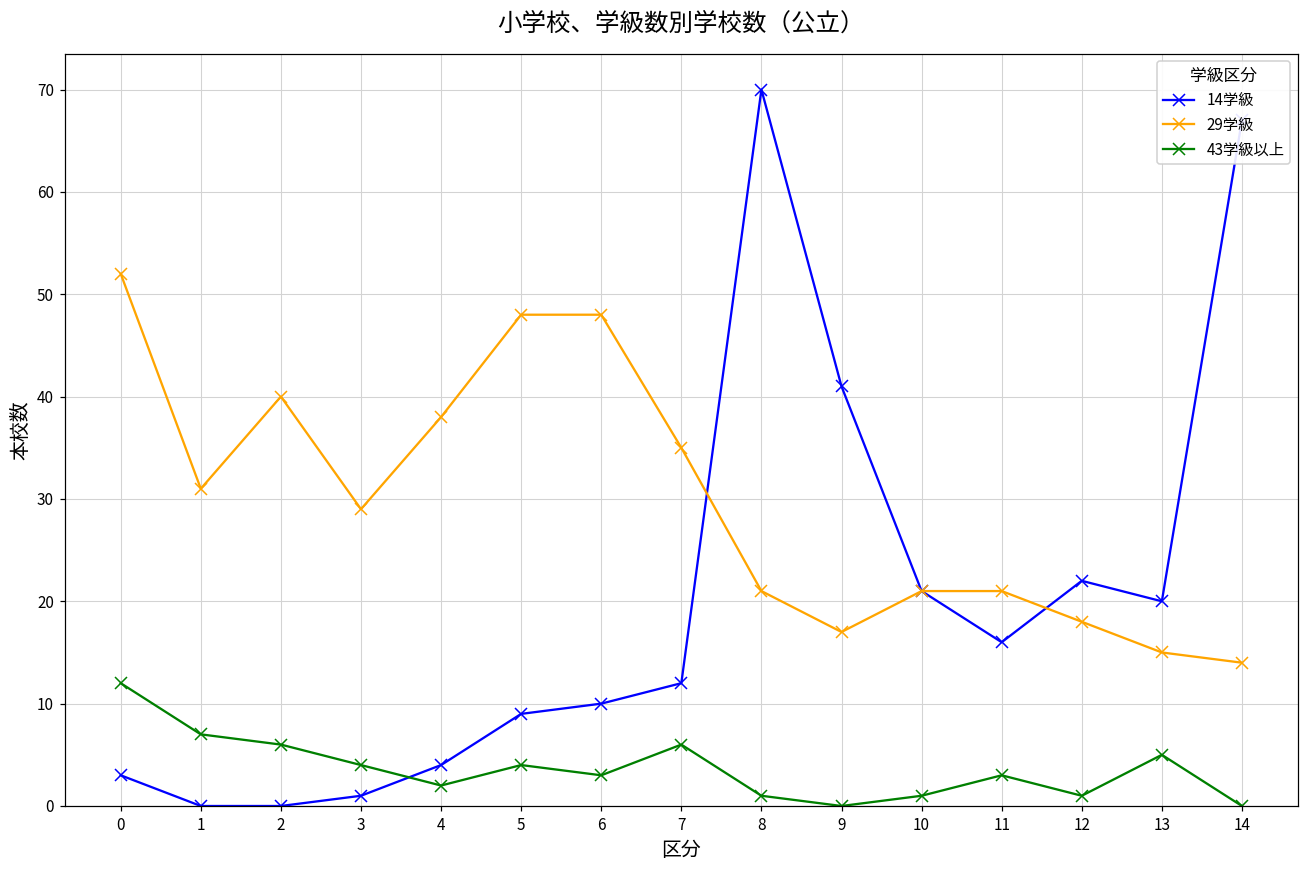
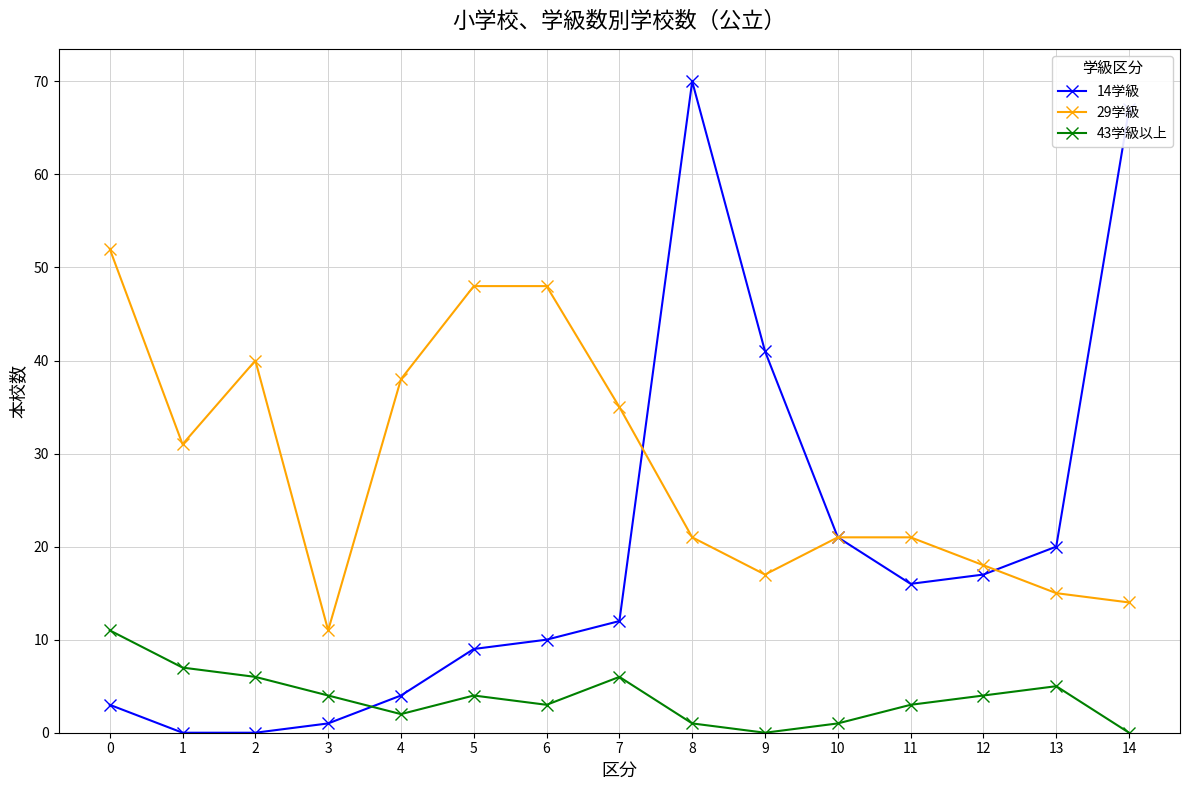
43学級以上, 0: 12 -> 11
29学級, 3: 29 -> 11
14学級, 12: 22 -> 17
43学級以上, 12: 1 -> 4
